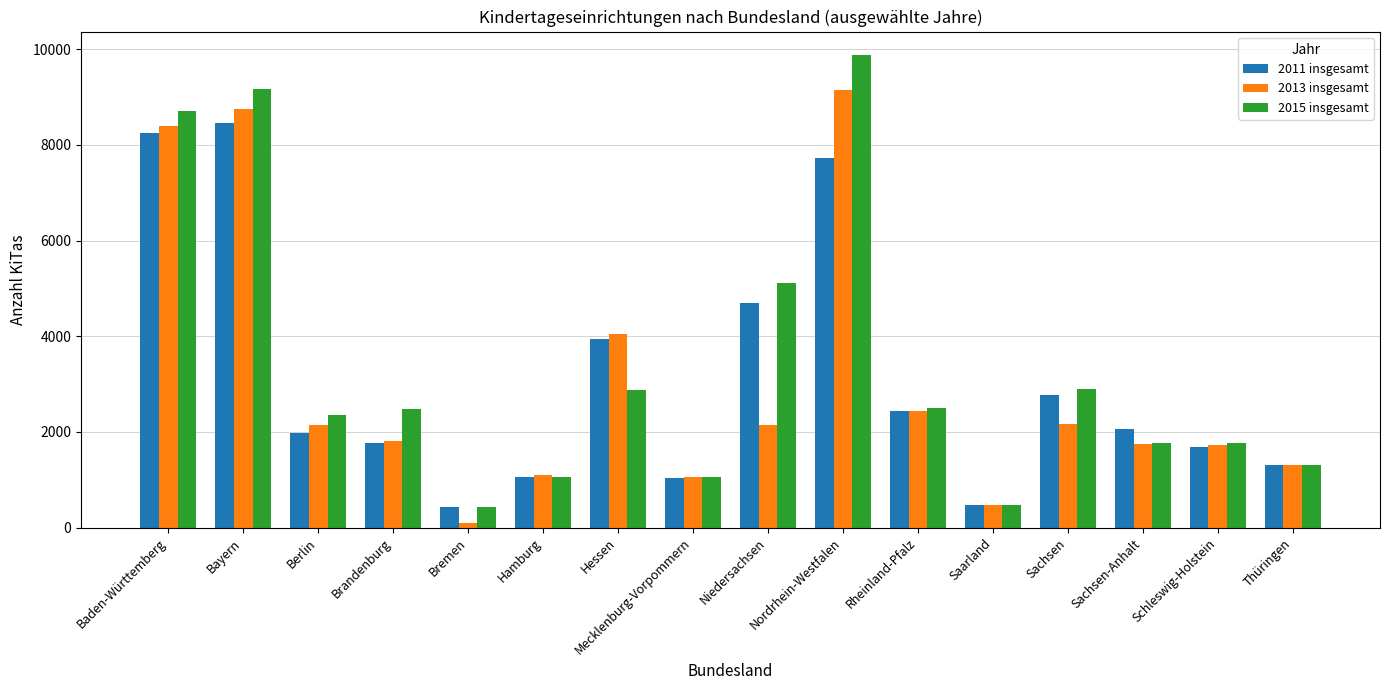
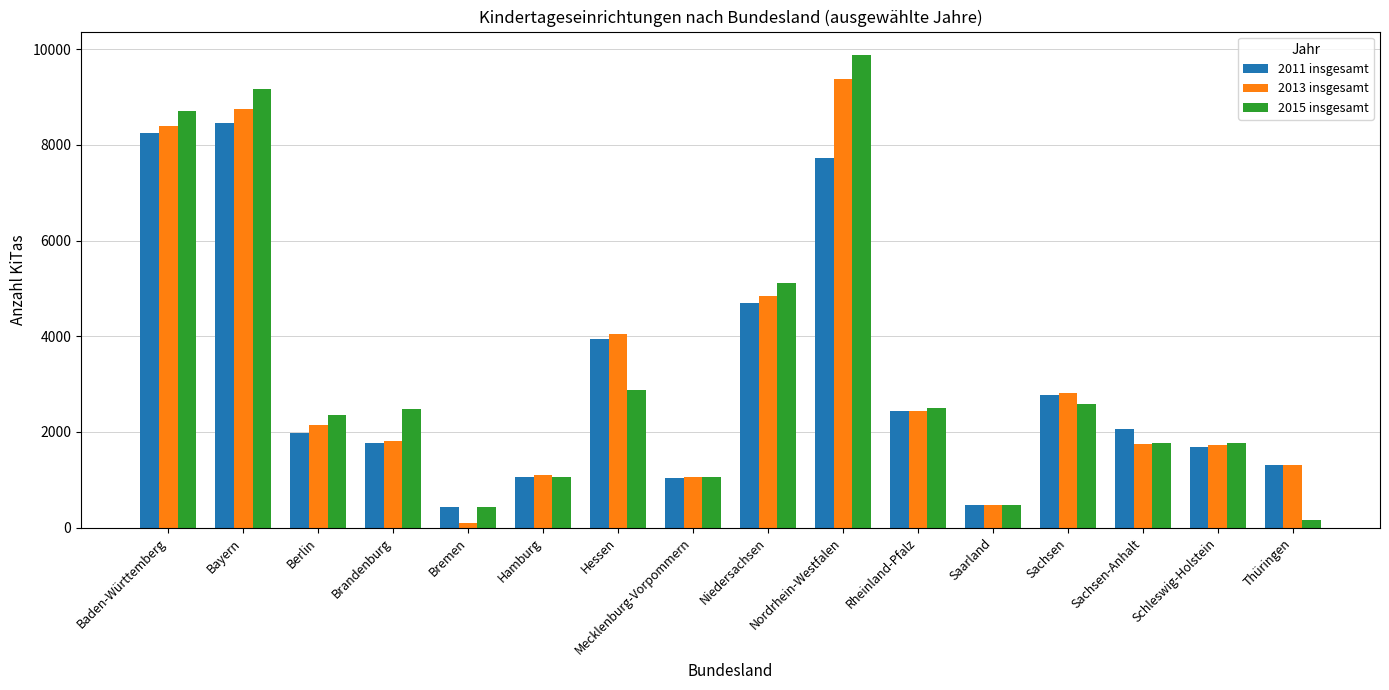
2013 insgesamt, Niedersachsen: 2200 -> 4800
2013 insgesamt, Nordrhein-Westfalen: 9100 -> 9400
2013 insgesamt, Sachsen: 2200 -> 2800
2015 insgesamt, Sachsen: 2900 -> 2600
2015 insgesamt, Thüringen: 1300 -> 200
